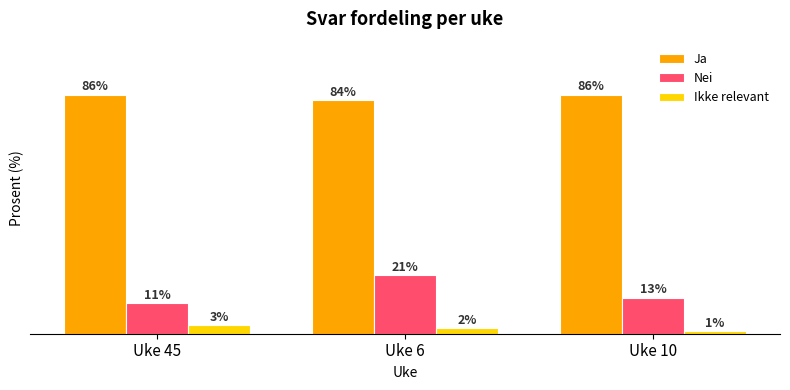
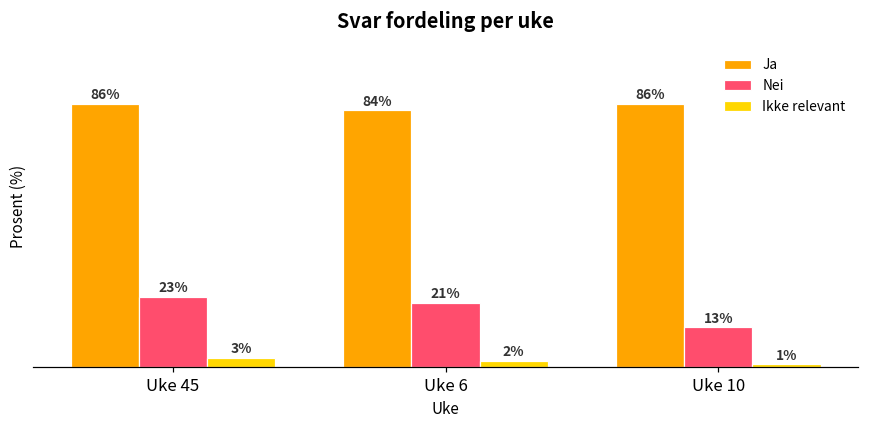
Nei, Uke 45: 11% -> 23%
